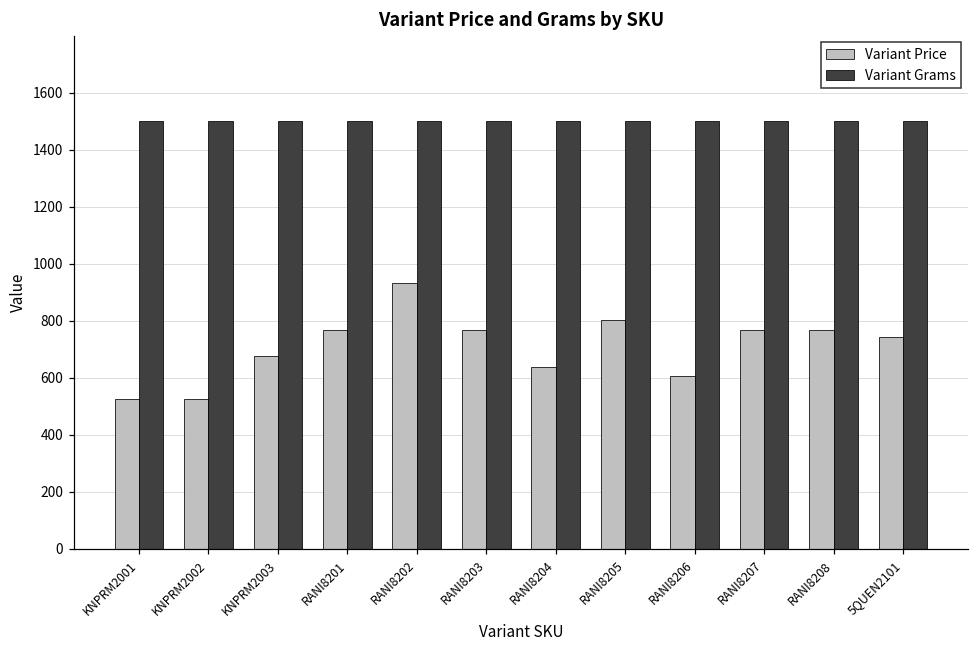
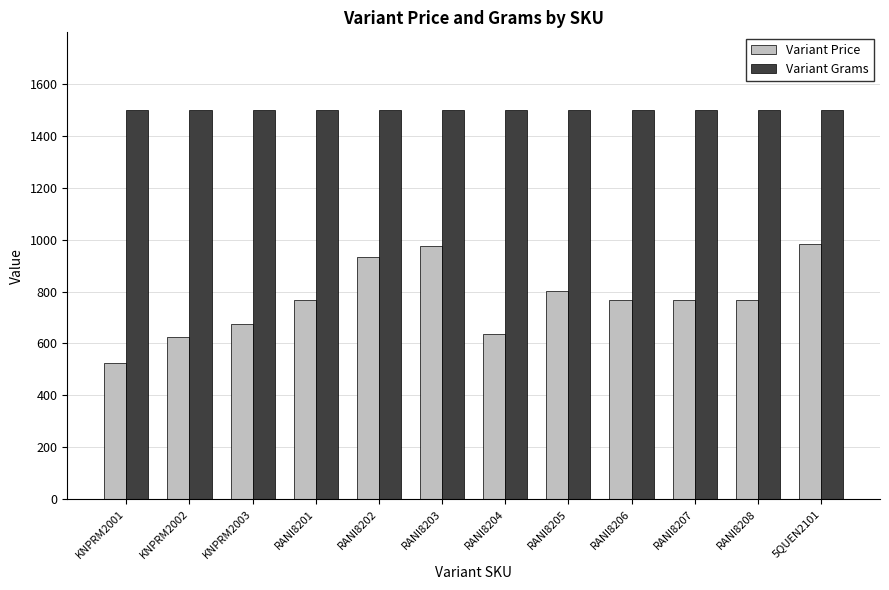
Variant Price, KNPRM2002: 530 -> 630
Variant Price, RANI8203: 770 -> 970
Variant Price, RANI8206: 600 -> 770
Variant Price, 5QUEN2101: 740 -> 980
